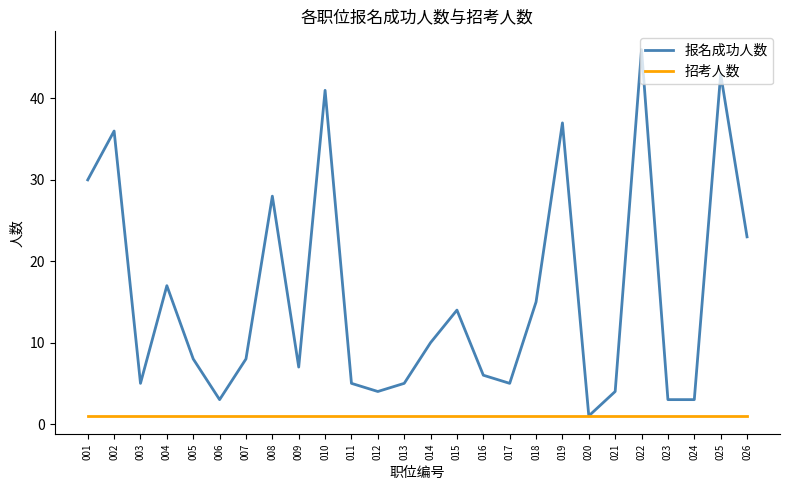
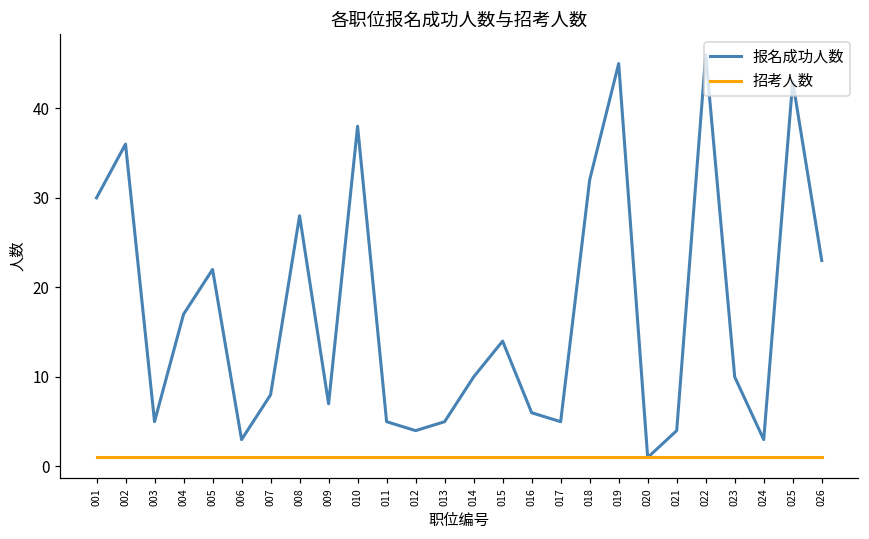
报名成功人数, 005: 8 -> 22
报名成功人数, 010: 41 -> 38
报名成功人数, 018: 15 -> 32
报名成功人数, 019: 37 -> 45
报名成功人数, 023: 3 -> 10
